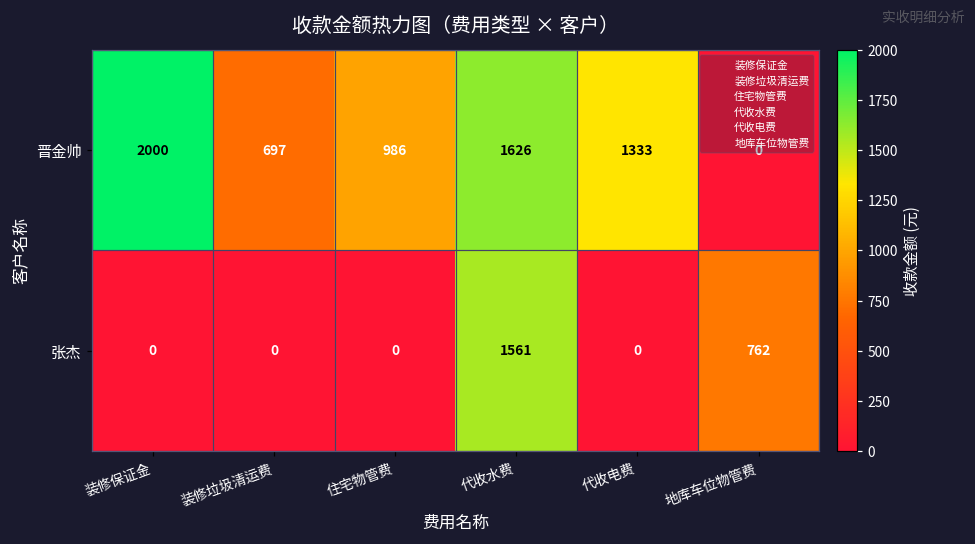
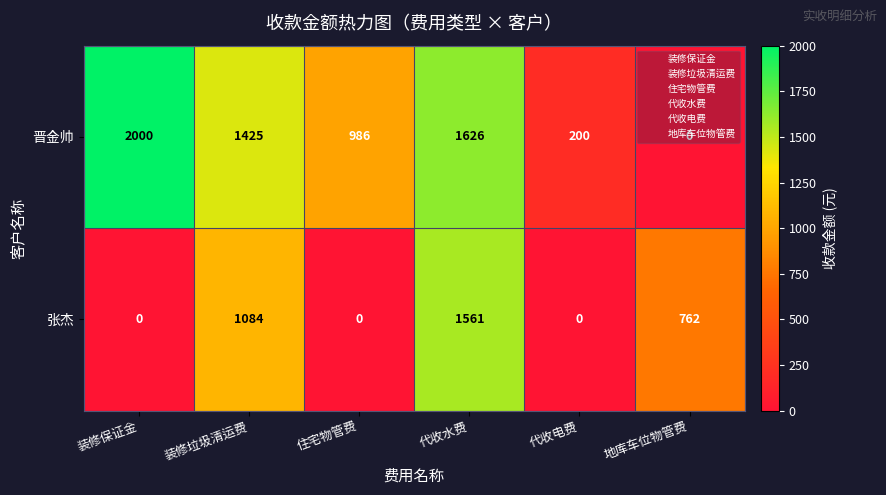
晋金帅, 装修垃圾清运费: 697 -> 1425
晋金帅, 代收电费: 1333 -> 200
张杰, 装修垃圾清运费: 0 -> 1084
